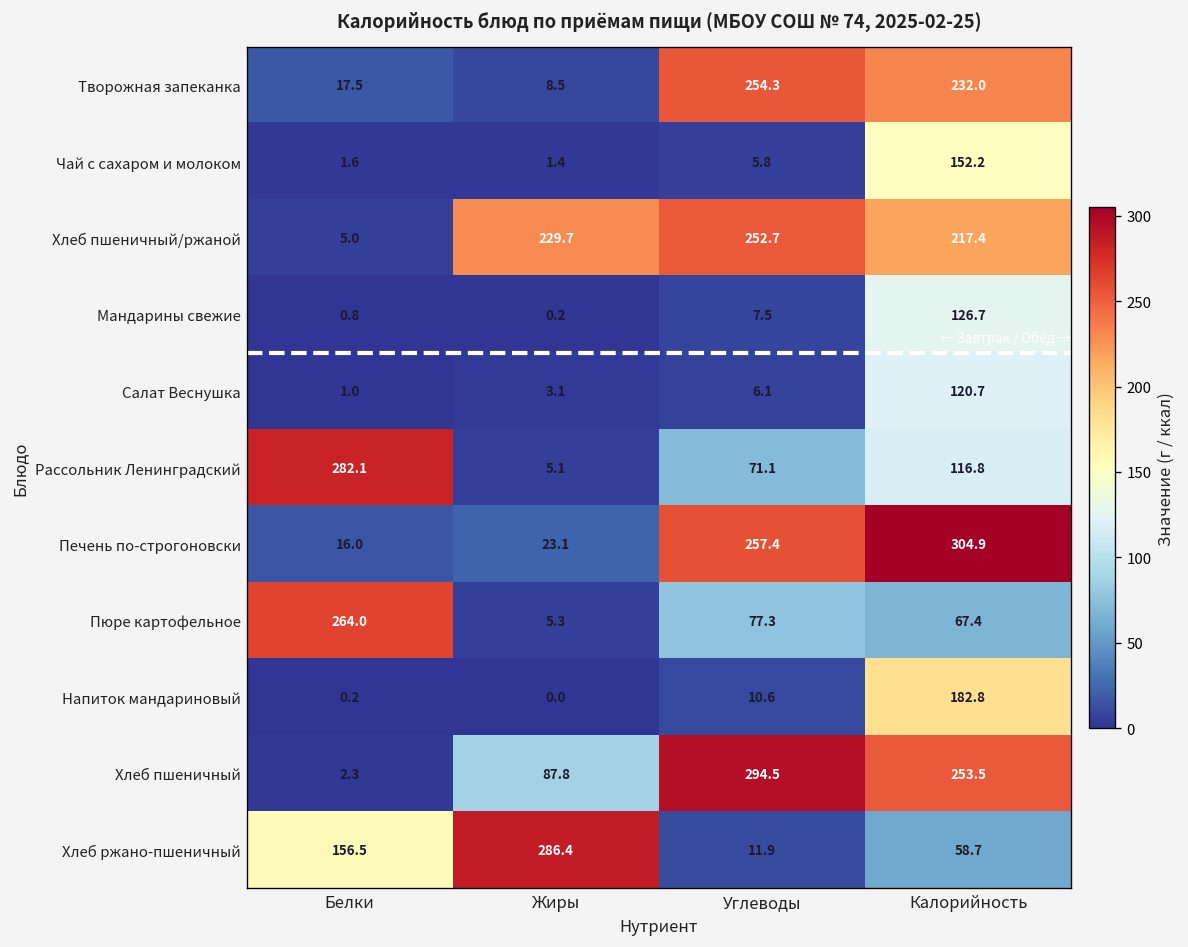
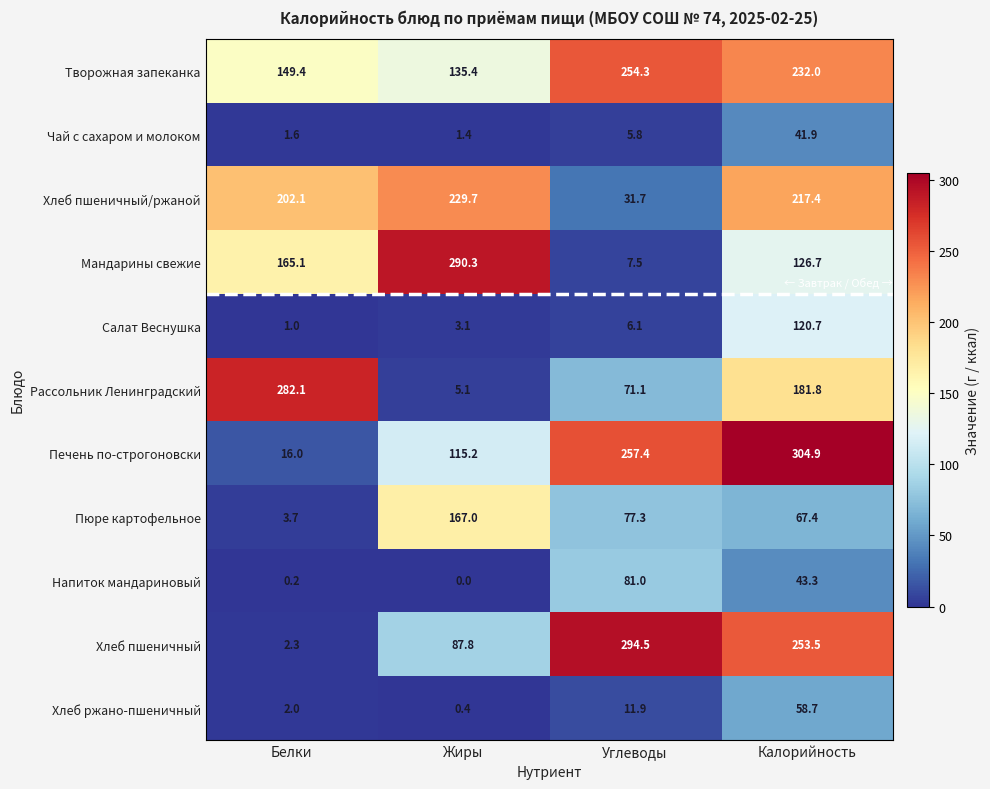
Творожная запеканка, Белки: 17.5 -> 149.4
Творожная запеканка, Жиры: 8.5 -> 135.4
Чай с сахаром и молоком, Калорийность: 152.2 -> 41.9
Хлеб пшеничный/ржаной, Белки: 5.0 -> 202.1
Хлеб пшеничный/ржаной, Углеводы: 252.7 -> 31.7
Мандарины свежие, Белки: 0.8 -> 165.1
Мандарины свежие, Жиры: 0.2 -> 290.3
Рассольник Ленинградский, Калорийность: 116.8 -> 181.8
Печень по-строгоновски, Жиры: 23.1 -> 115.2
Пюре картофельное, Белки: 264.0 -> 3.7
Пюре картофельное, Жиры: 5.3 -> 167.0
Напиток мандариновый, Углеводы: 10.6 -> 81.0
Напиток мандариновый, Калорийность: 182.8 -> 43.3
Хлеб ржано-пшеничный, Белки: 156.5 -> 2.0
Хлеб ржано-пшеничный, Жиры: 286.4 -> 0.4
